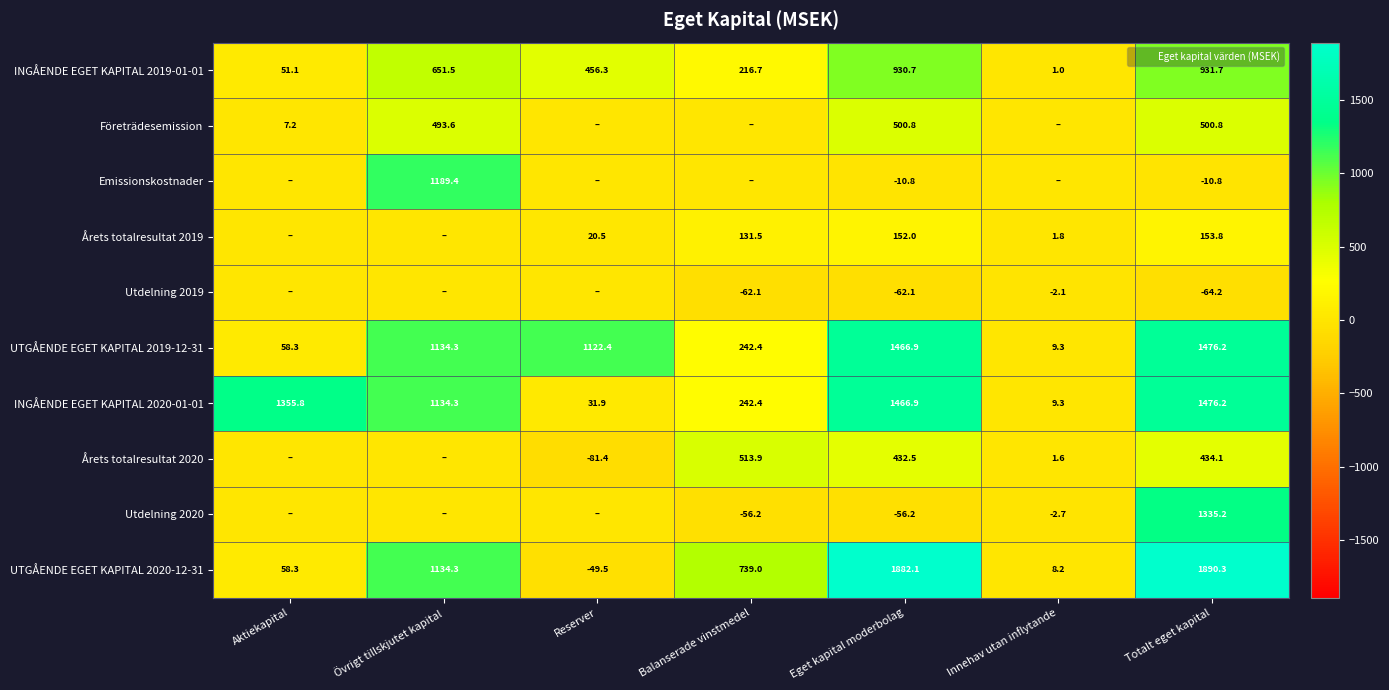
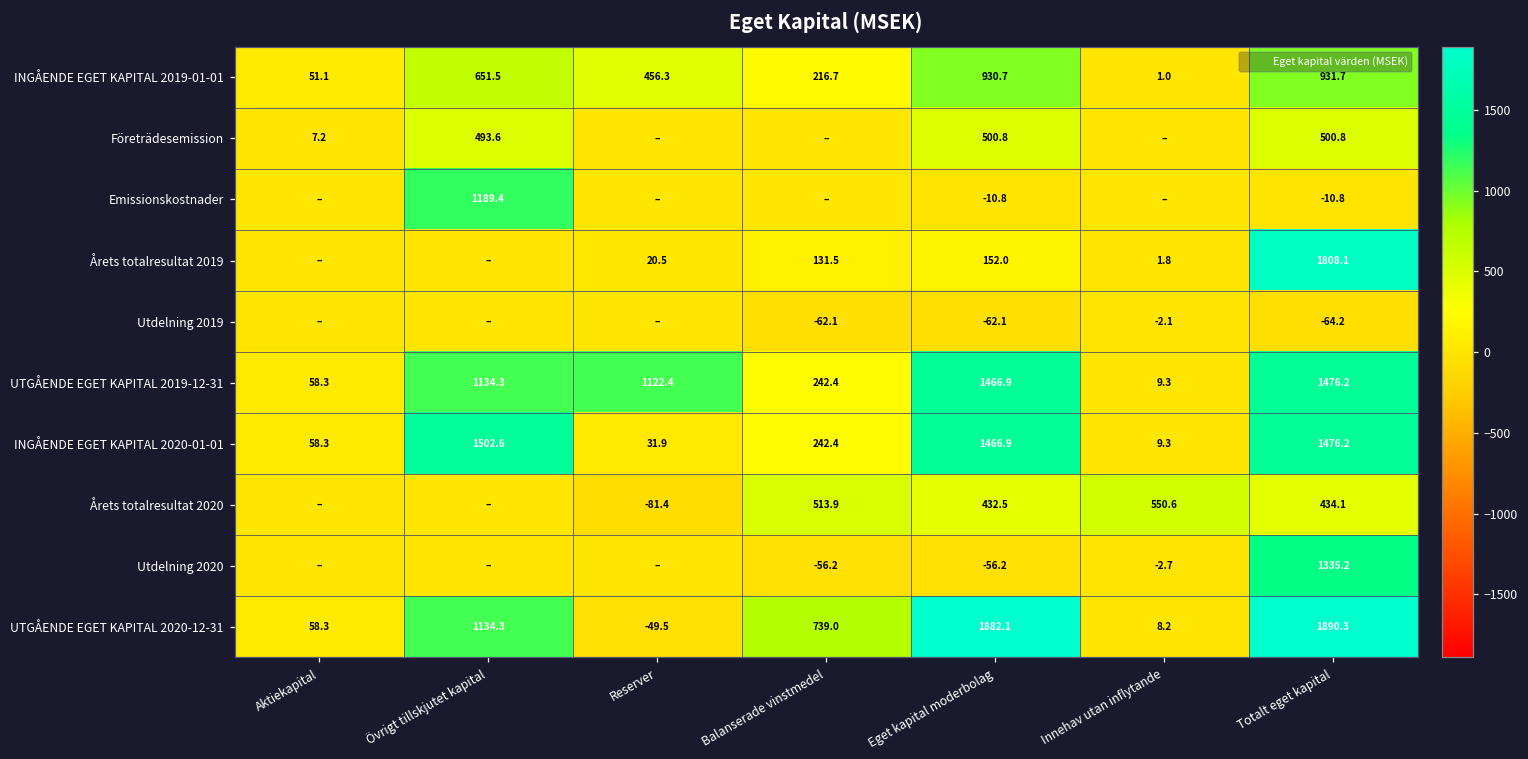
Årets totalresultat 2019, Totalt eget kapital: 153.8 -> 1808.1
INGÅENDE EGET KAPITAL 2020-01-01, Aktiekapital: 1355.8 -> 58.3
INGÅENDE EGET KAPITAL 2020-01-01, Övrigt tillskjutet kapital: 1134.3 -> 1502.6
Årets totalresultat 2020, Innehav utan inflytande: 1.6 -> 550.6
